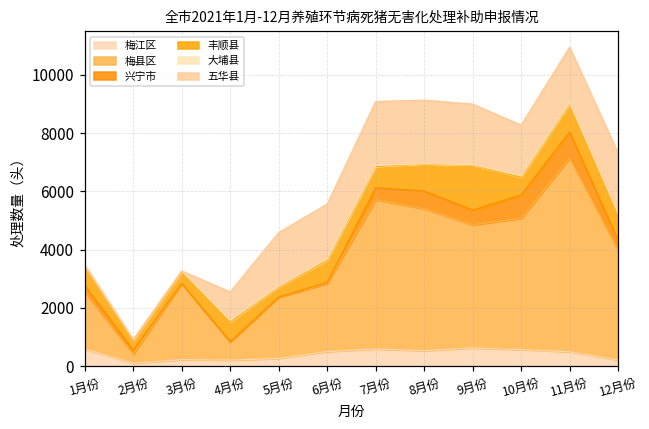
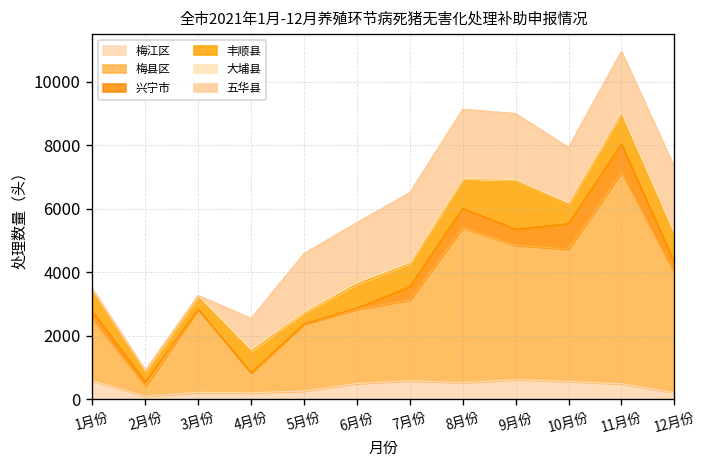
梅县区, 7月份: 5100 -> 2500
梅县区, 10月份: 4500 -> 4200
